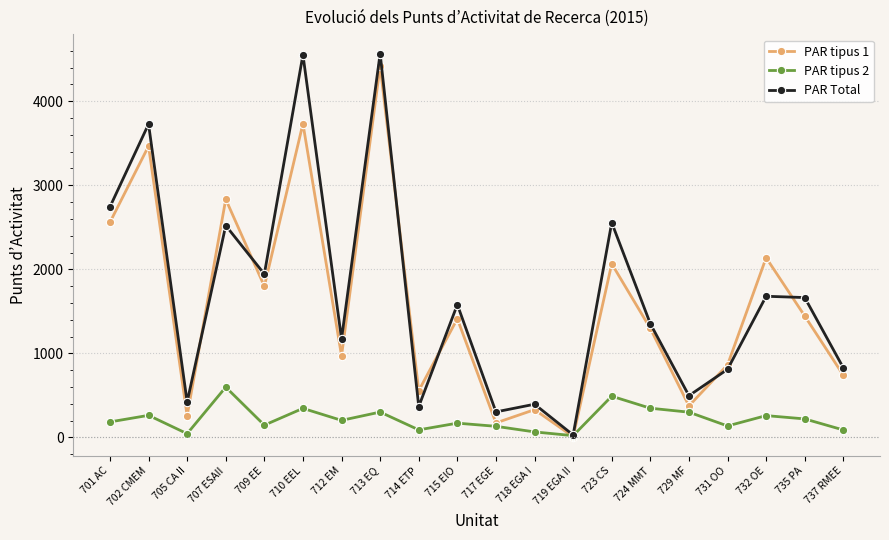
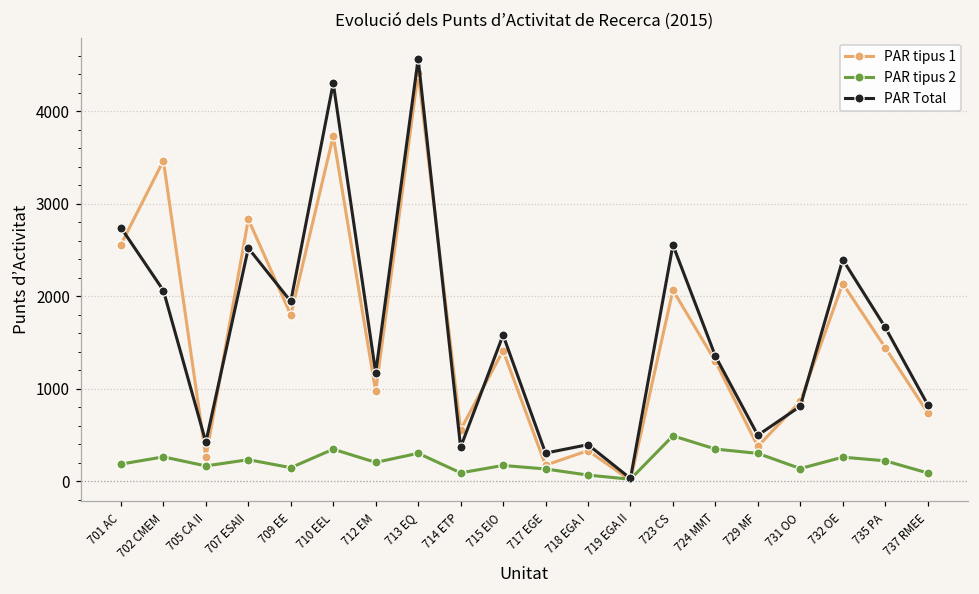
PAR Total, 702 CMEM: 3700 -> 2100
PAR tipus 2, 705 CA II: 0 -> 200
PAR tipus 2, 707 ESAII: 600 -> 200
PAR Total, 710 EEL: 4600 -> 4300
PAR Total, 732 OE: 1700 -> 2400
